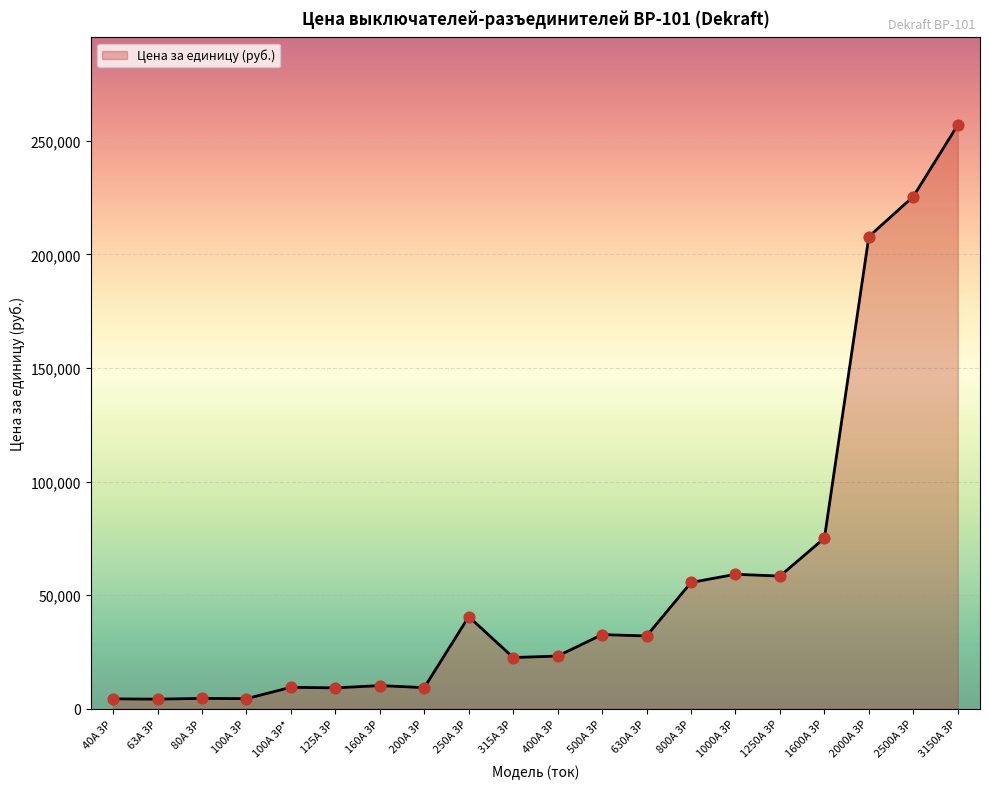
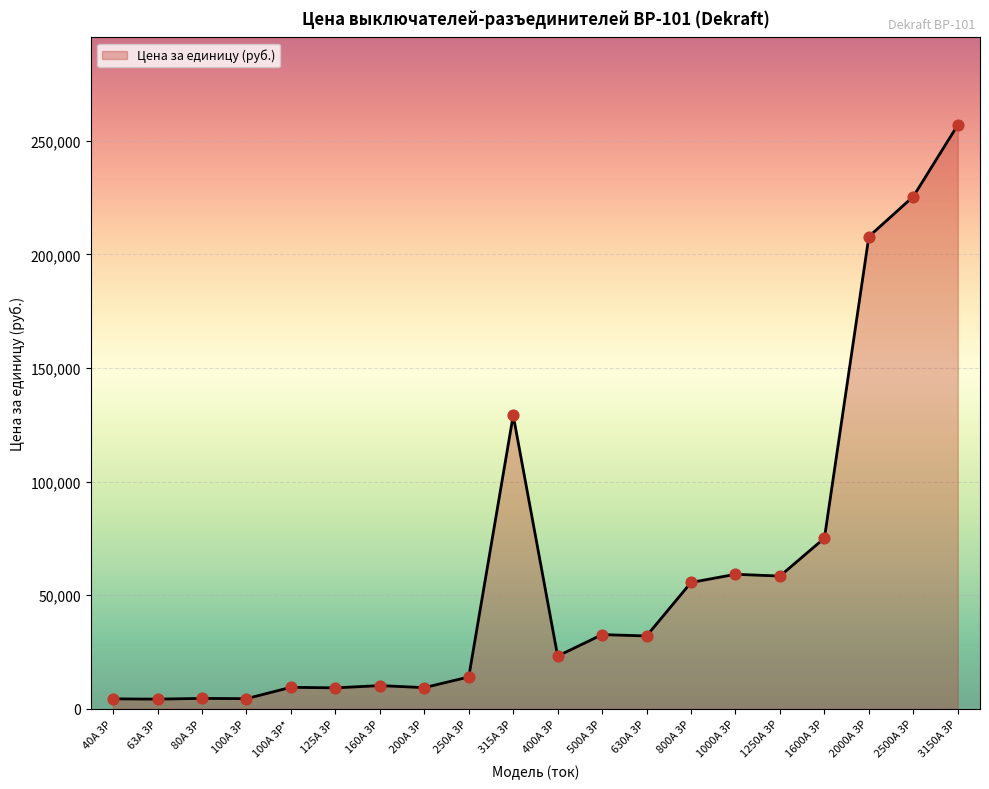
250A 3P: 41,000 -> 14,000
315A 3P: 23,000 -> 129,000
